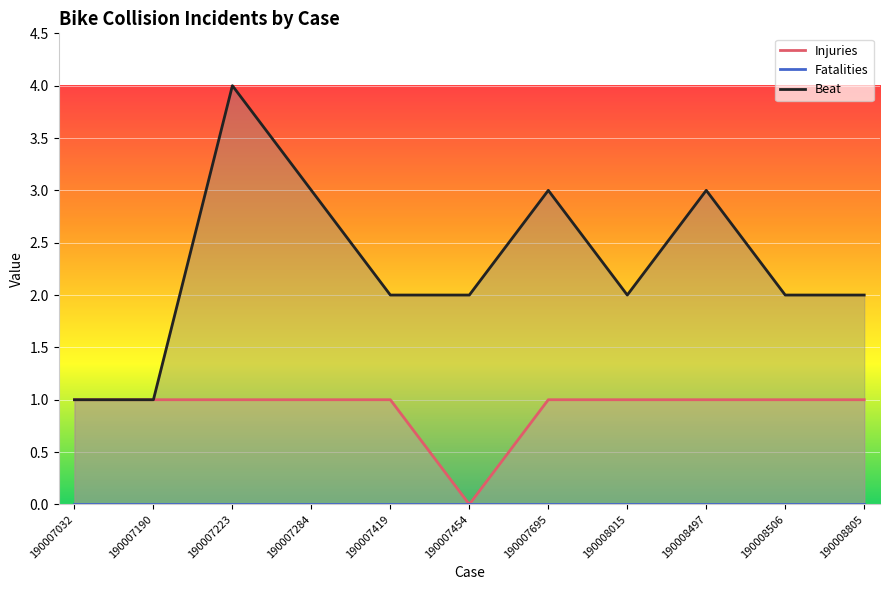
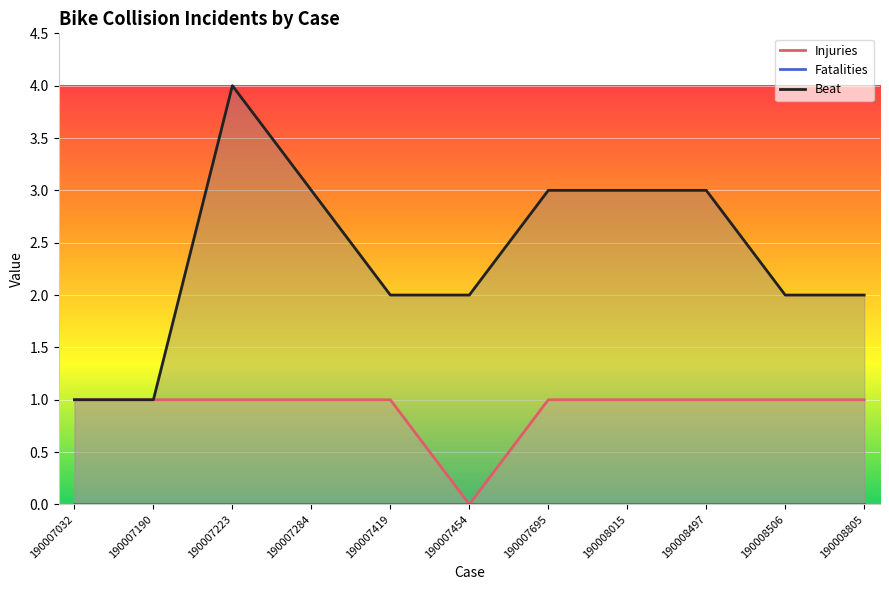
Beat, 190008015: 2 -> 3
